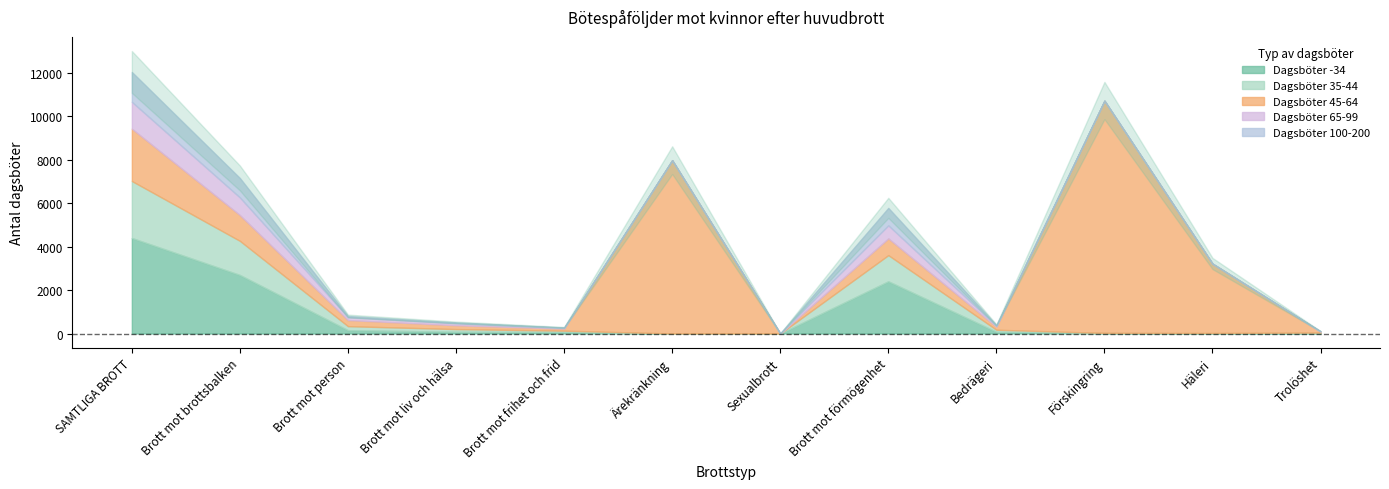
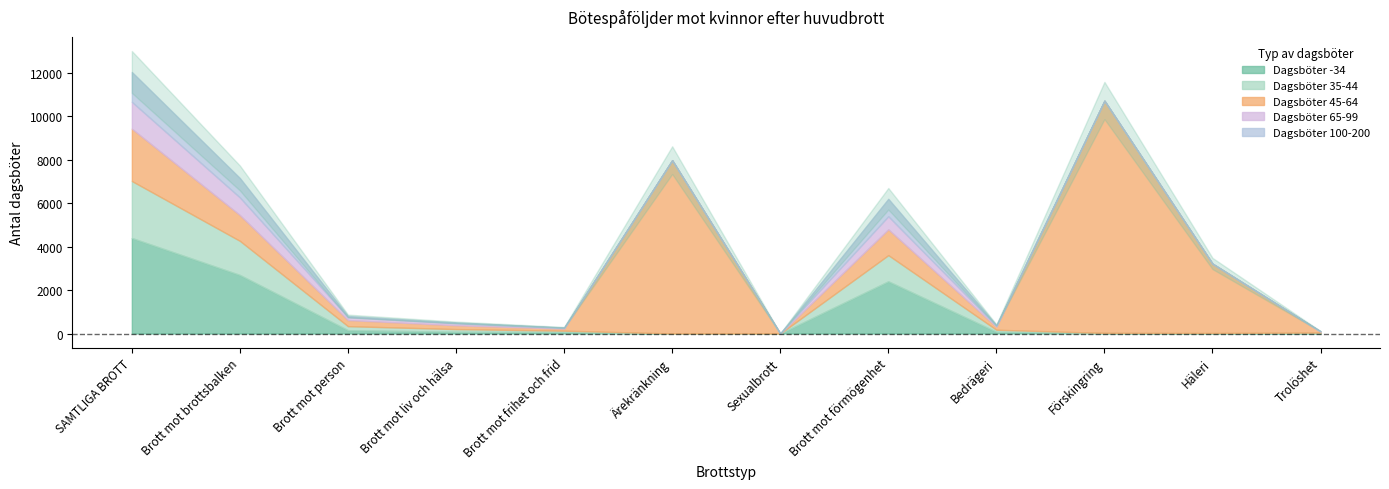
Dagsböter 45-64, Brott mot förmögenhet: 800 -> 1200
